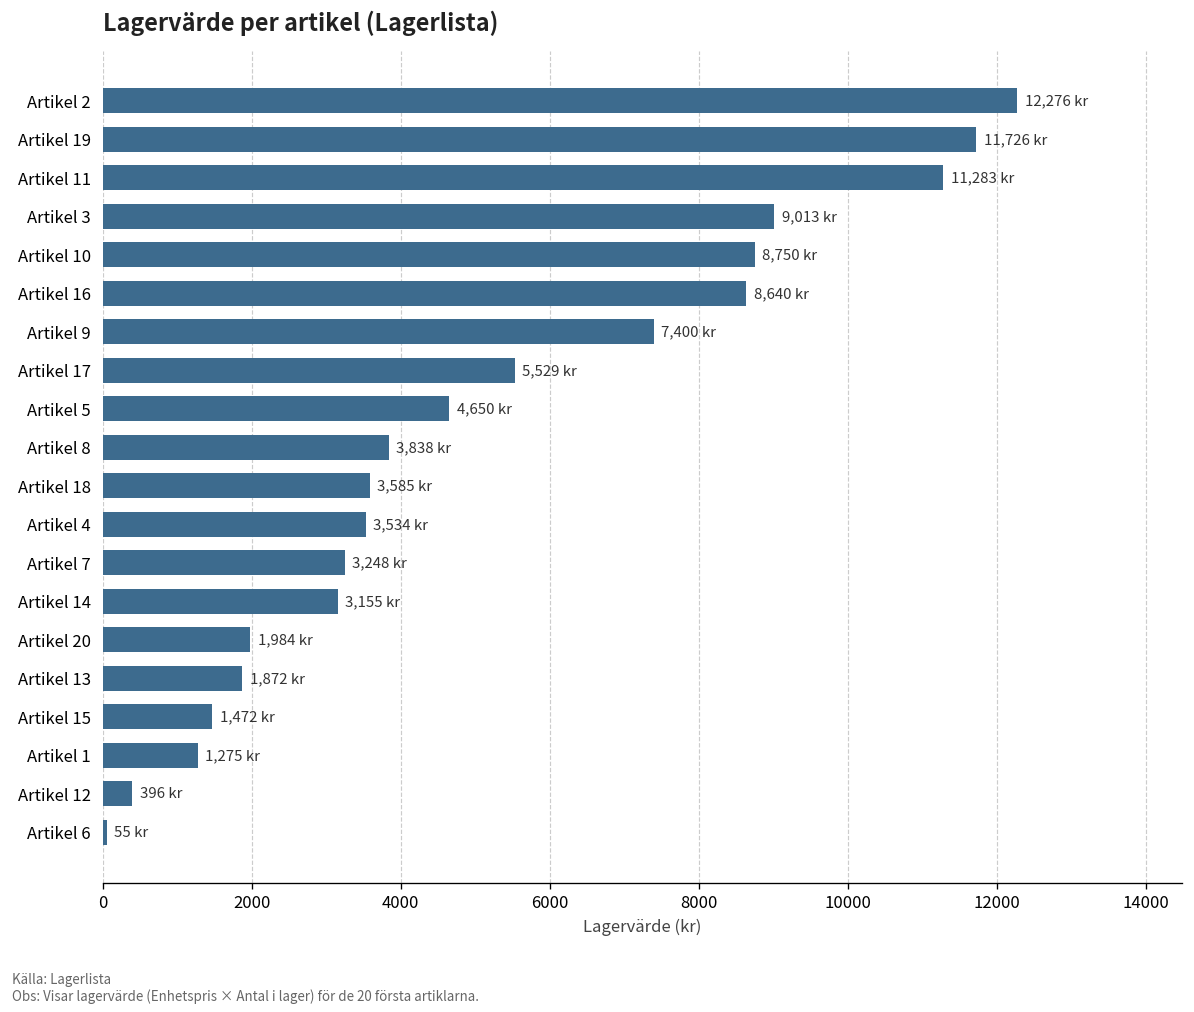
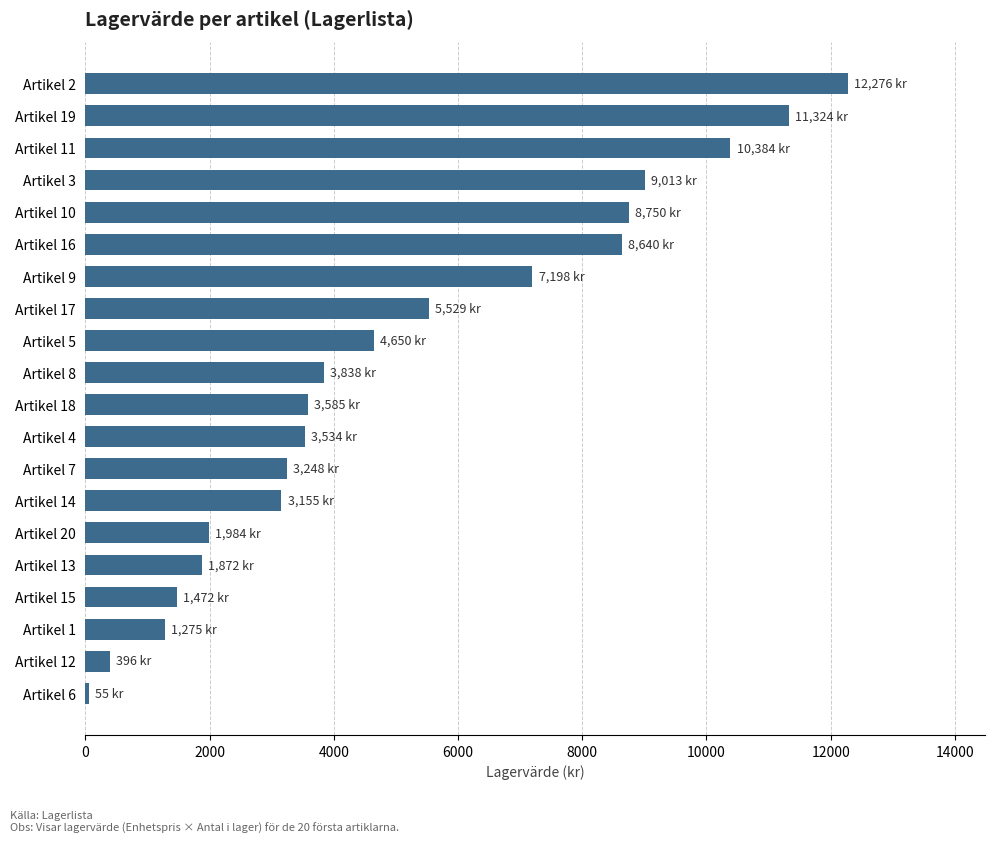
Artikel 19: 11,726 -> 11,324
Artikel 11: 11,283 -> 10,384
Artikel 9: 7,400 -> 7,198
